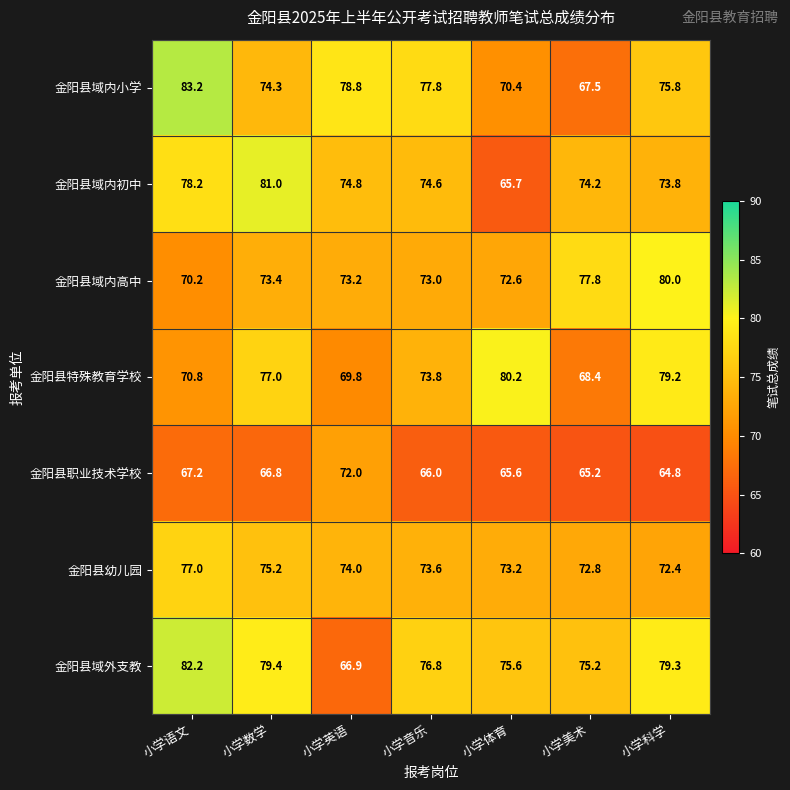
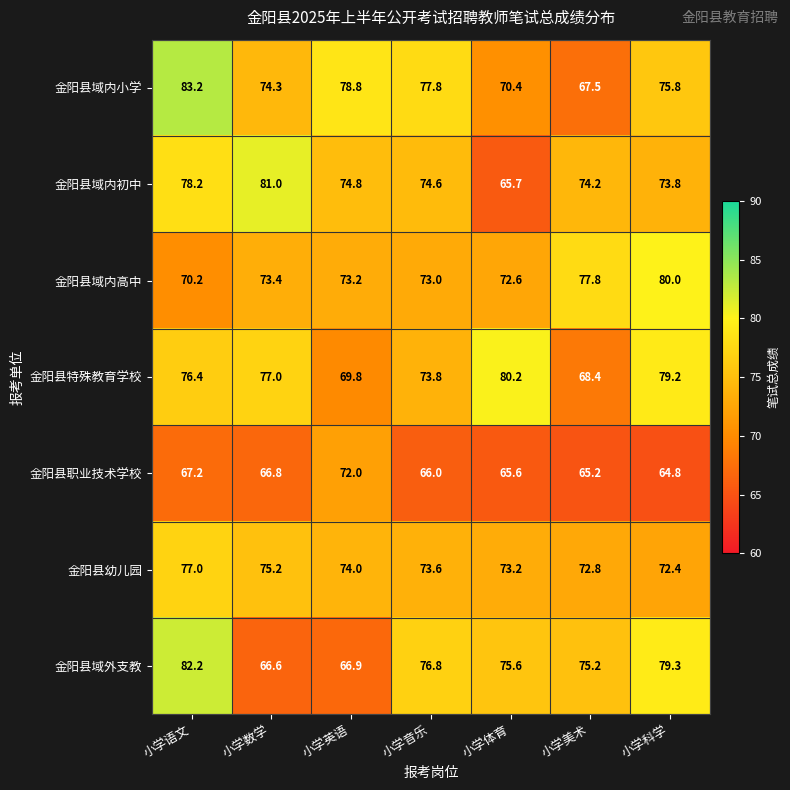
金阳县特殊教育学校, 小学语文: 70.8 -> 76.4
金阳县域外支教, 小学数学: 79.4 -> 66.6
